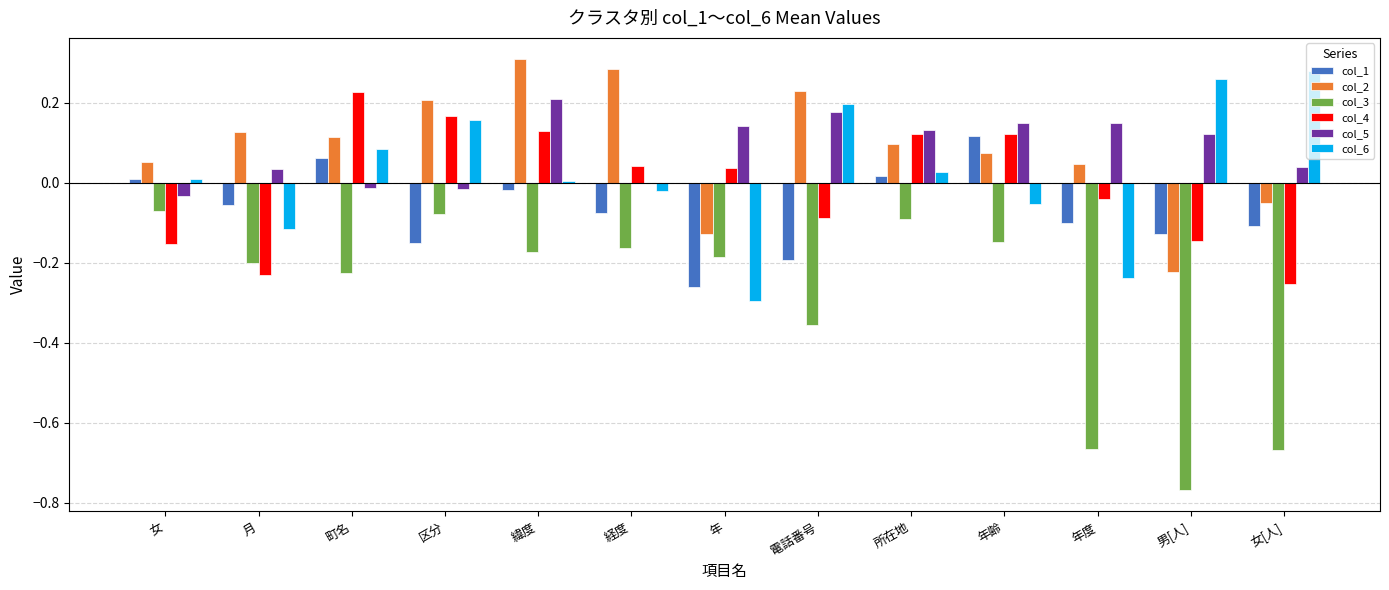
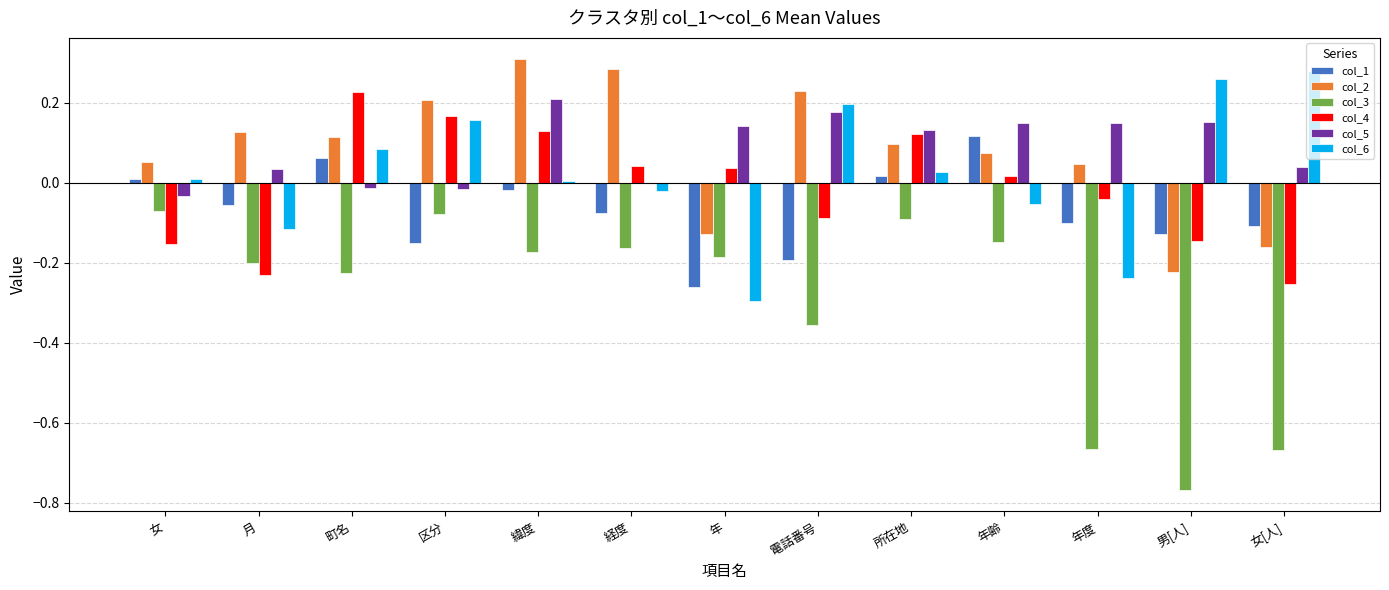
col_4, 年齢: 0.12 -> 0.02
col_5, 男[人]: 0.12 -> 0.15
col_2, 女[人]: -0.05 -> -0.16
